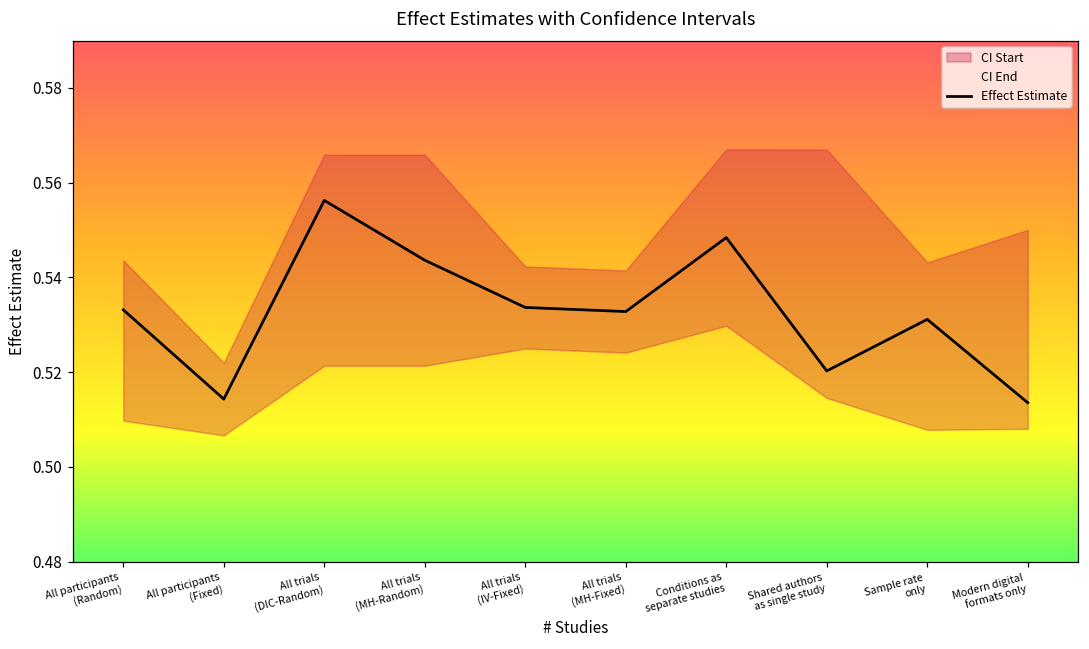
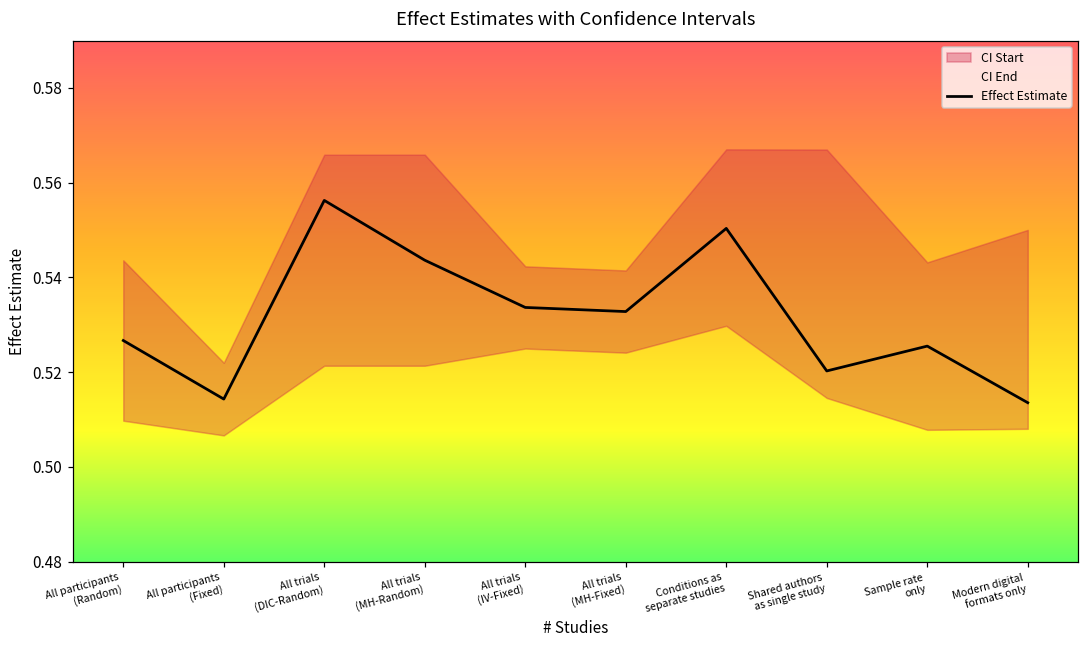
Effect Estimate, All participants (Random): 0.533 -> 0.527
Effect Estimate, Conditions as separate studies: 0.548 -> 0.550
Effect Estimate, Sample rate only: 0.531 -> 0.525
